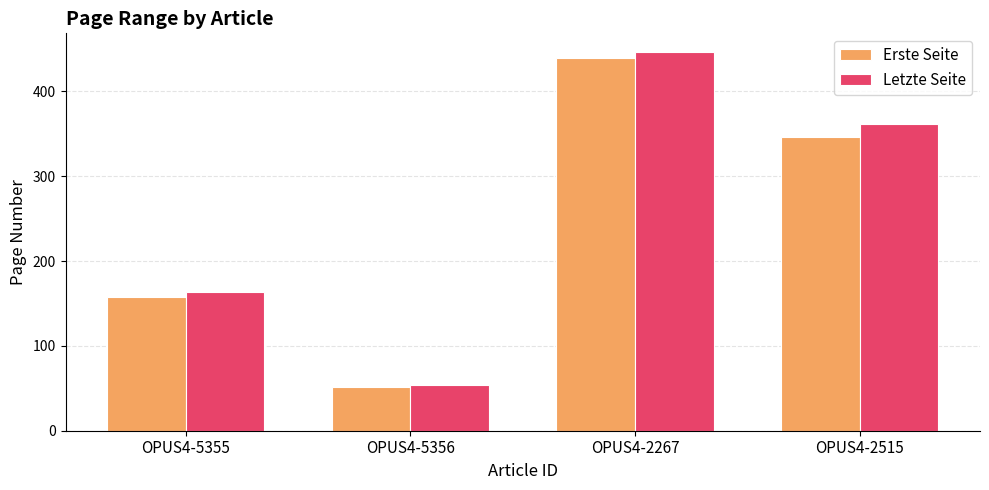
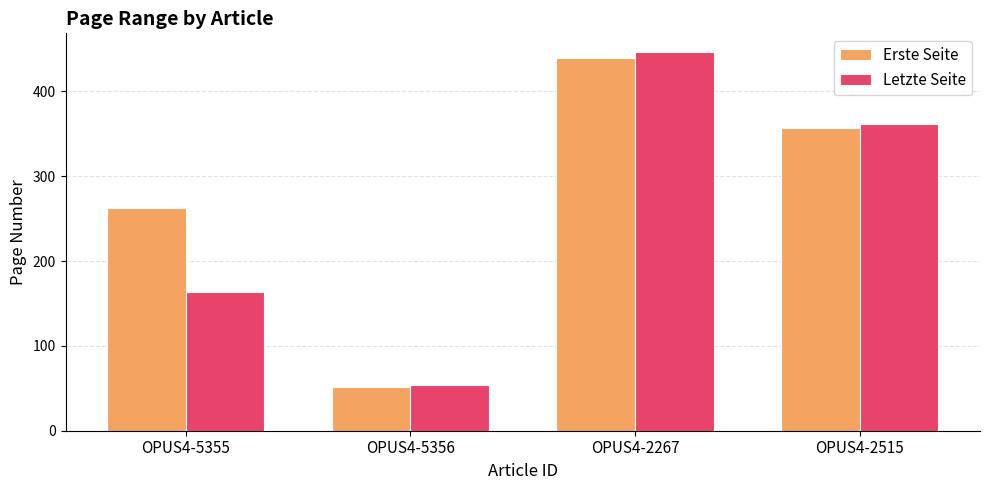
Erste Seite, OPUS4-5355: 160 -> 260
Erste Seite, OPUS4-2515: 350 -> 360
